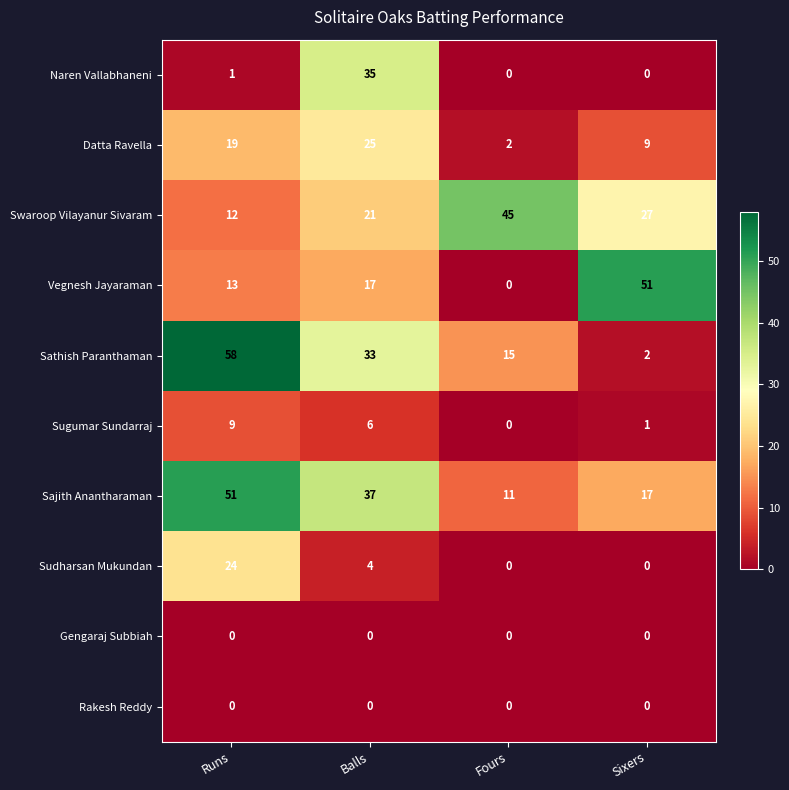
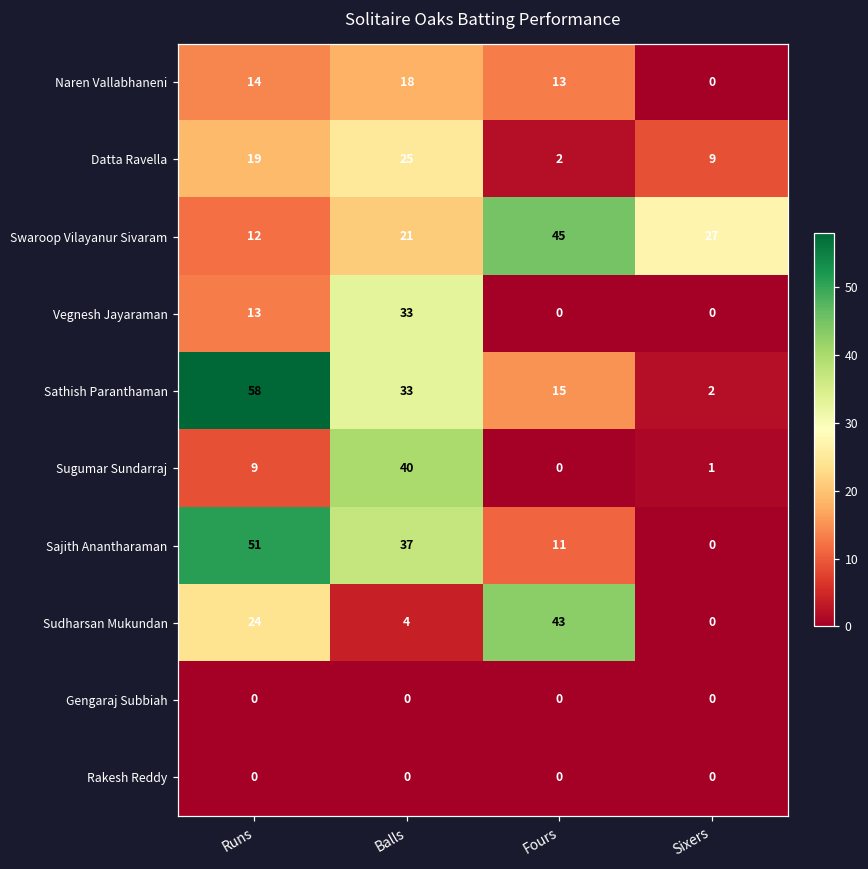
Naren Vallabhaneni, Runs: 1 -> 14
Naren Vallabhaneni, Balls: 35 -> 18
Naren Vallabhaneni, Fours: 0 -> 13
Vegnesh Jayaraman, Balls: 17 -> 33
Vegnesh Jayaraman, Sixers: 51 -> 0
Sugumar Sundarraj, Balls: 6 -> 40
Sajith Anantharaman, Sixers: 17 -> 0
Sudharsan Mukundan, Fours: 0 -> 43
